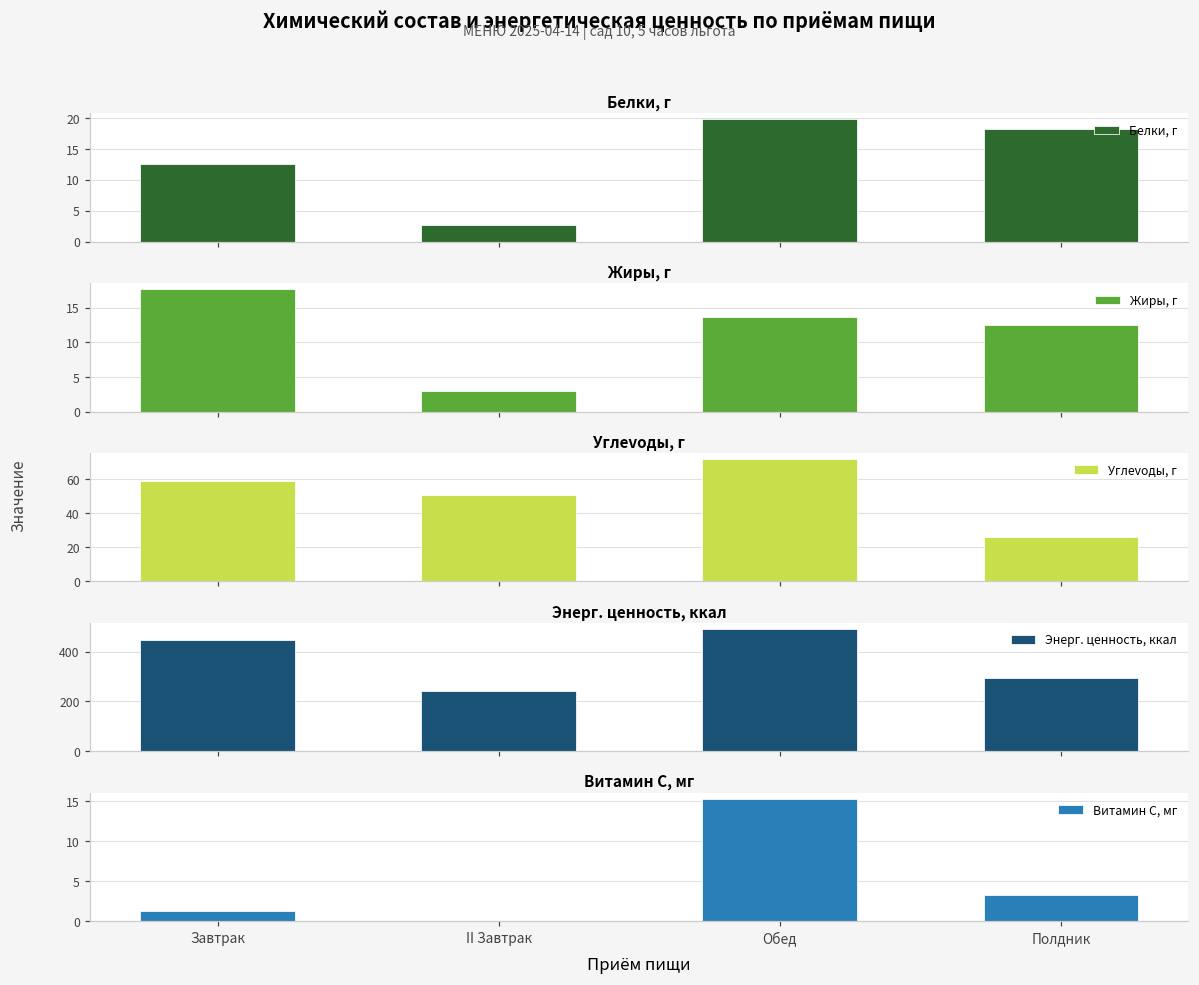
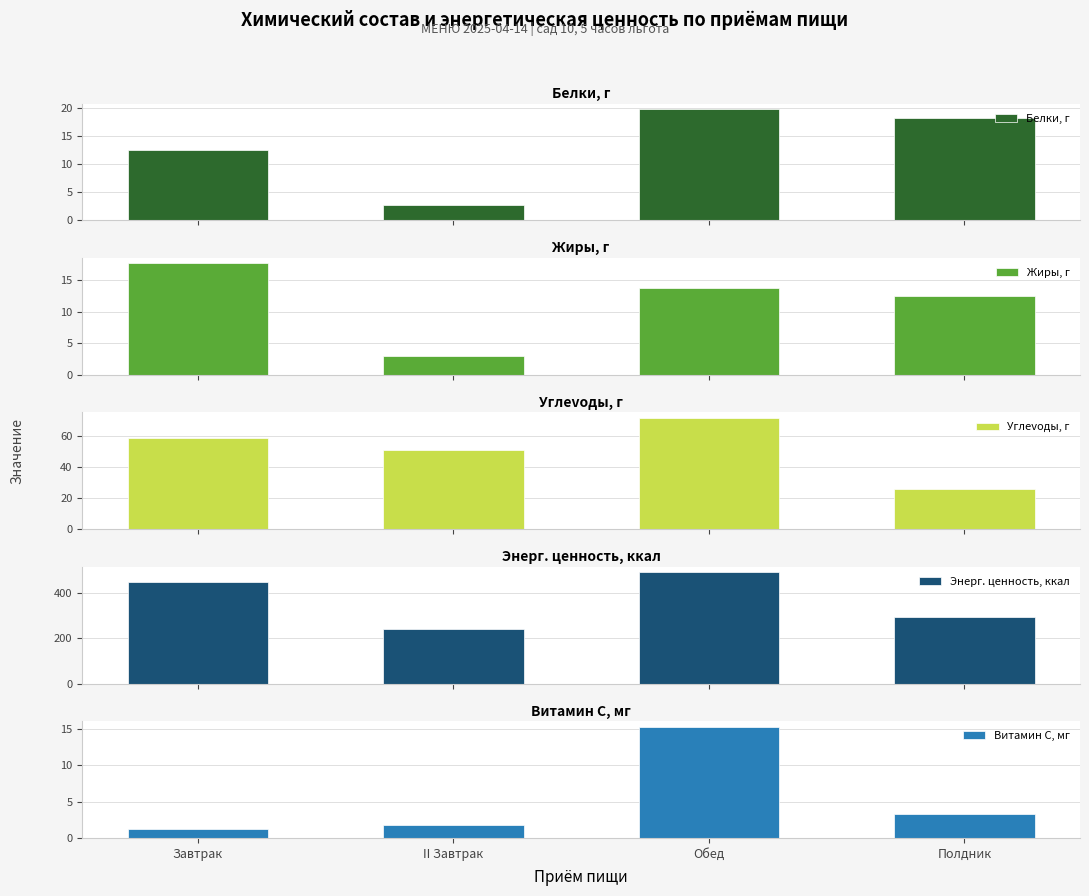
Витамин С, мг, II Завтрак: 0 -> 2
